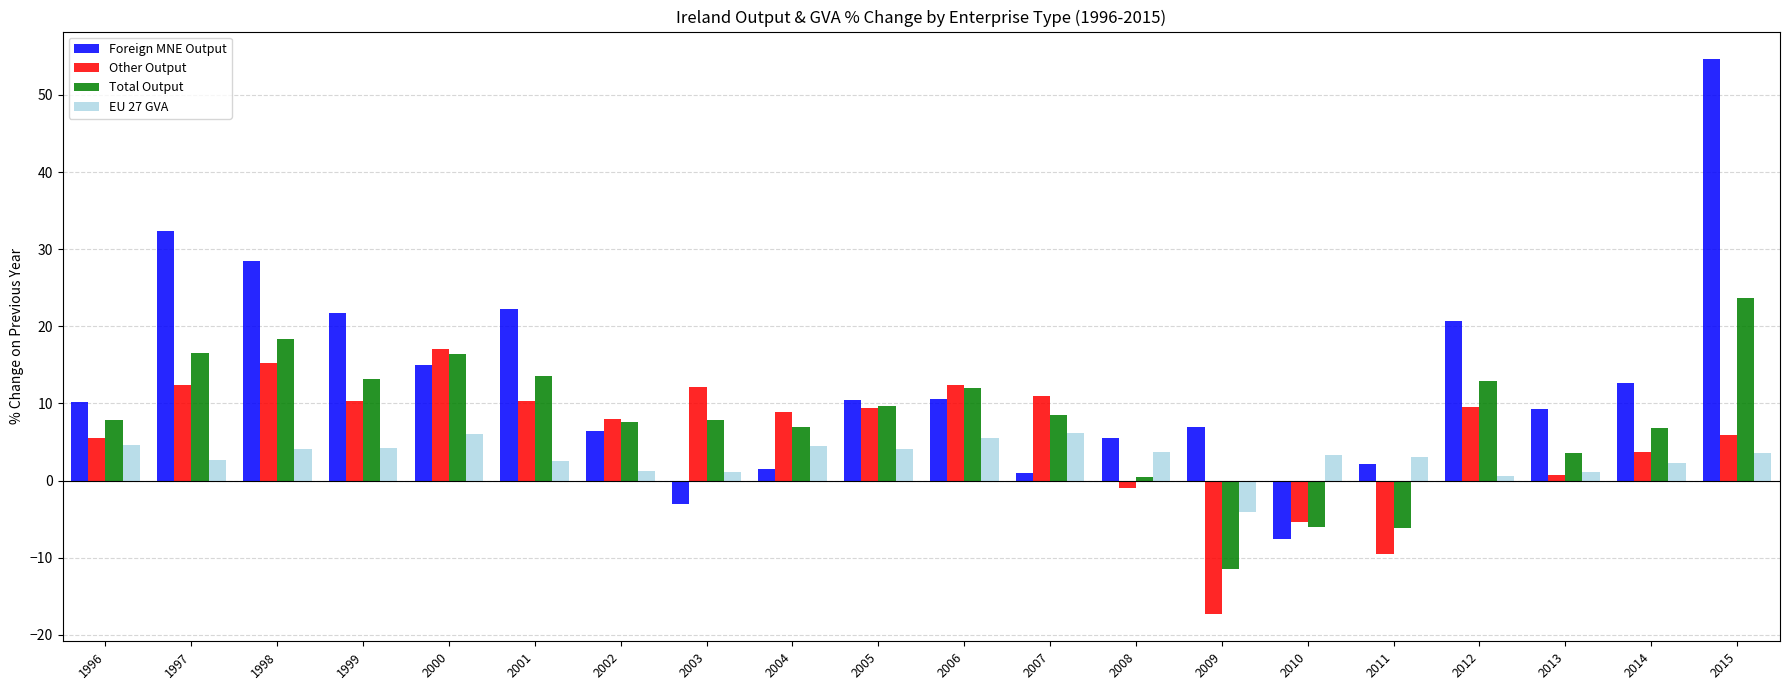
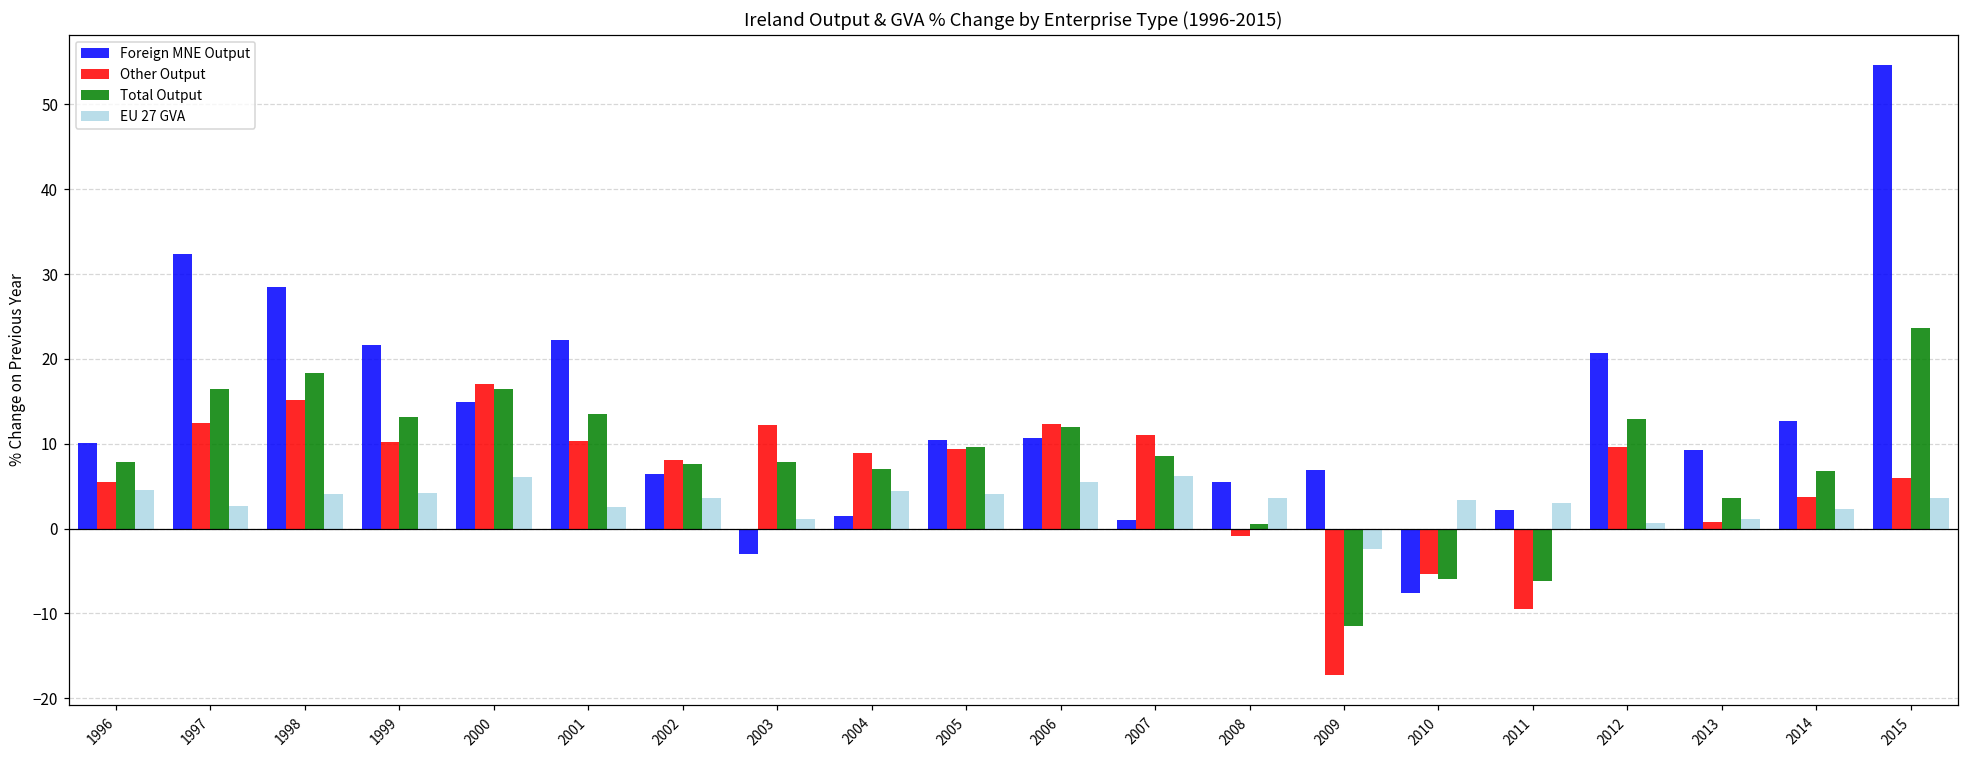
EU 27 GVA, 2002: 1 -> 4
EU 27 GVA, 2009: -4 -> -2
